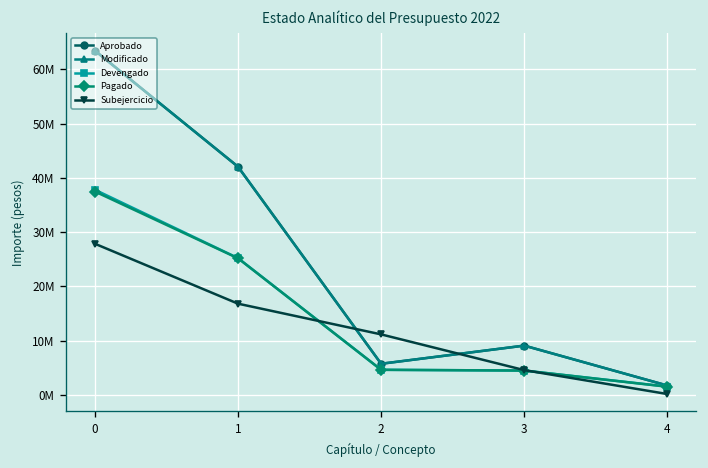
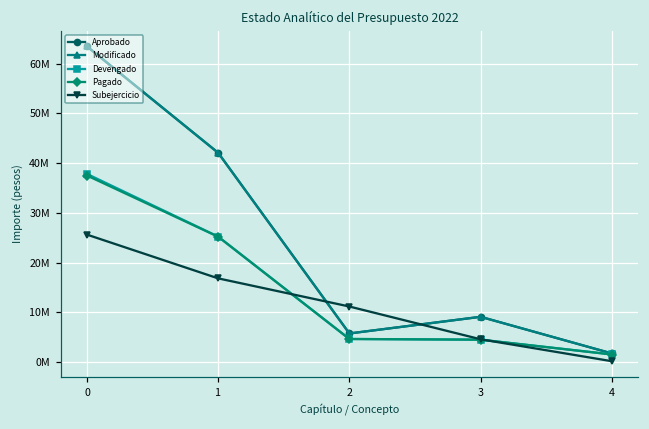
Subejercicio, 0: 28000000 -> 26000000
